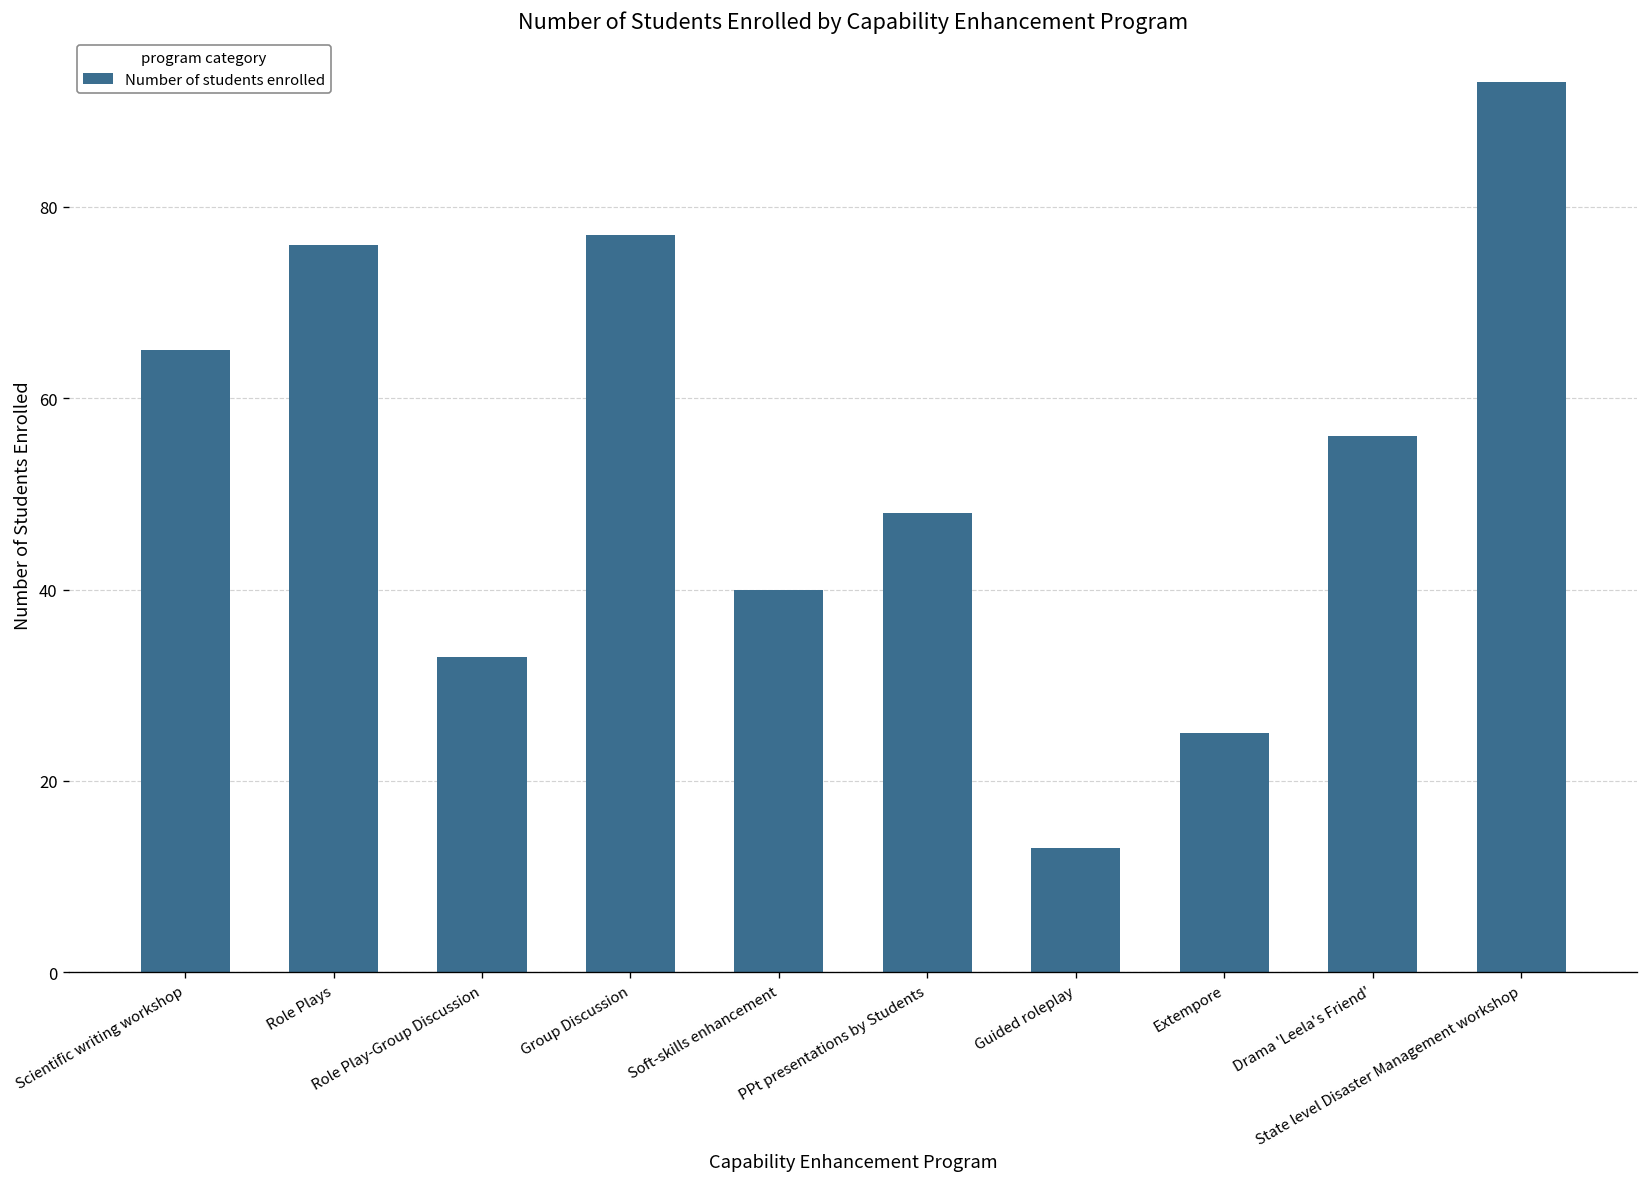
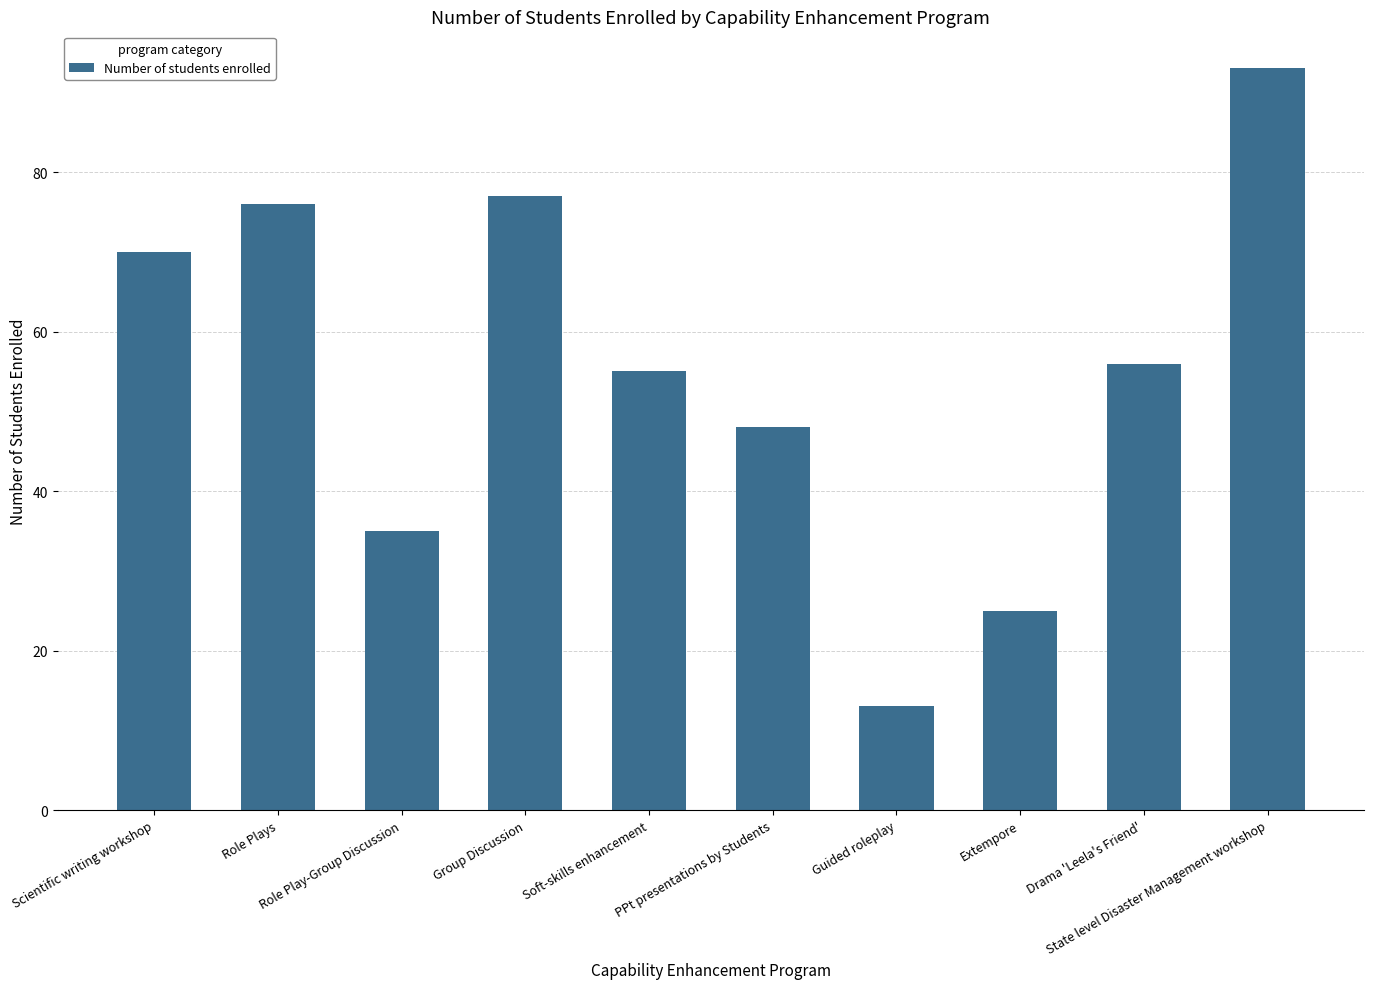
Scientific writing workshop: 65 -> 70
Role Play-Group Discussion: 33 -> 35
Soft-skills enhancement: 40 -> 55
